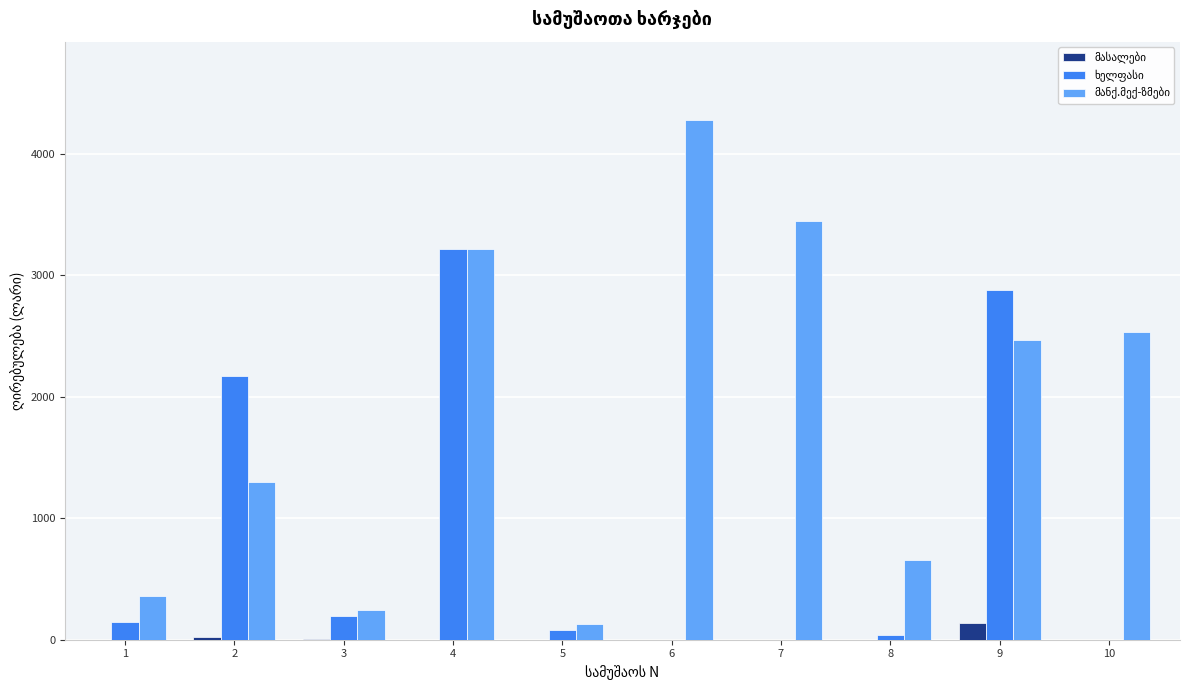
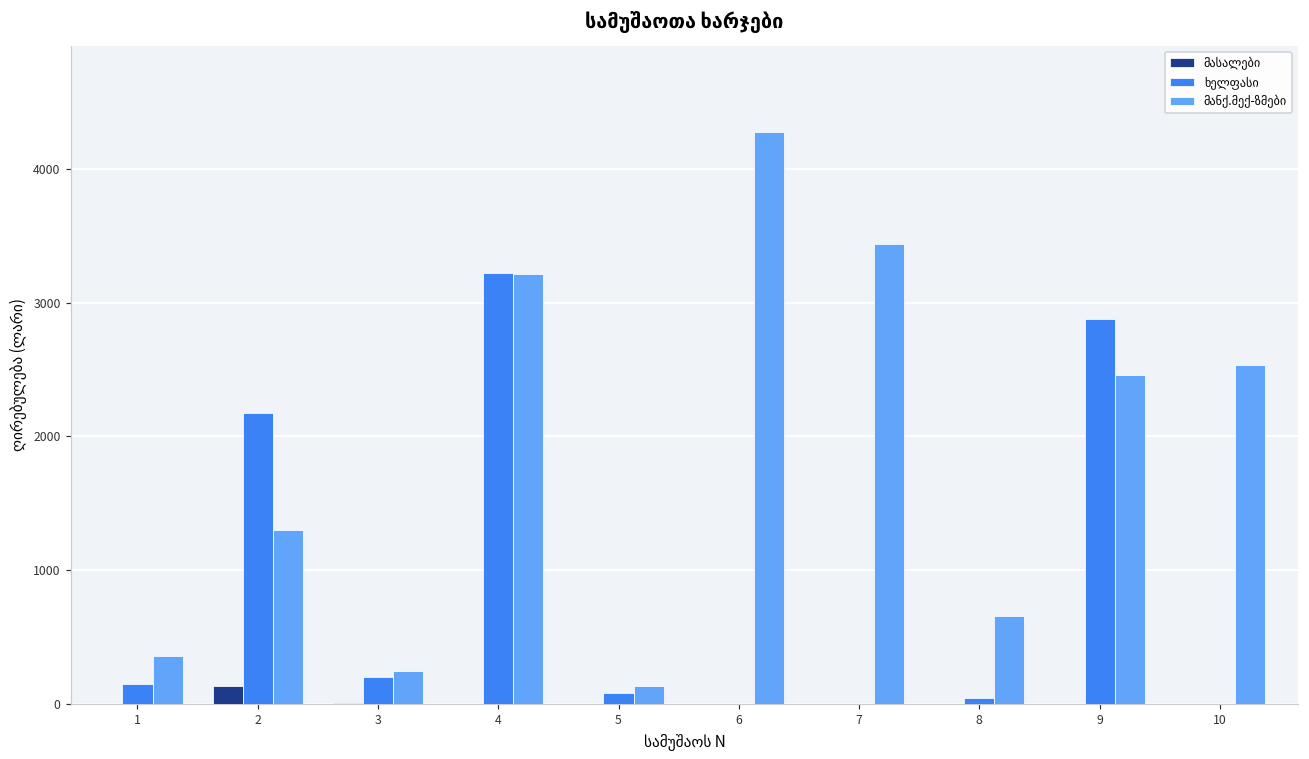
მასალები, 2: 20 -> 130
მასალები, 9: 140 -> 0
